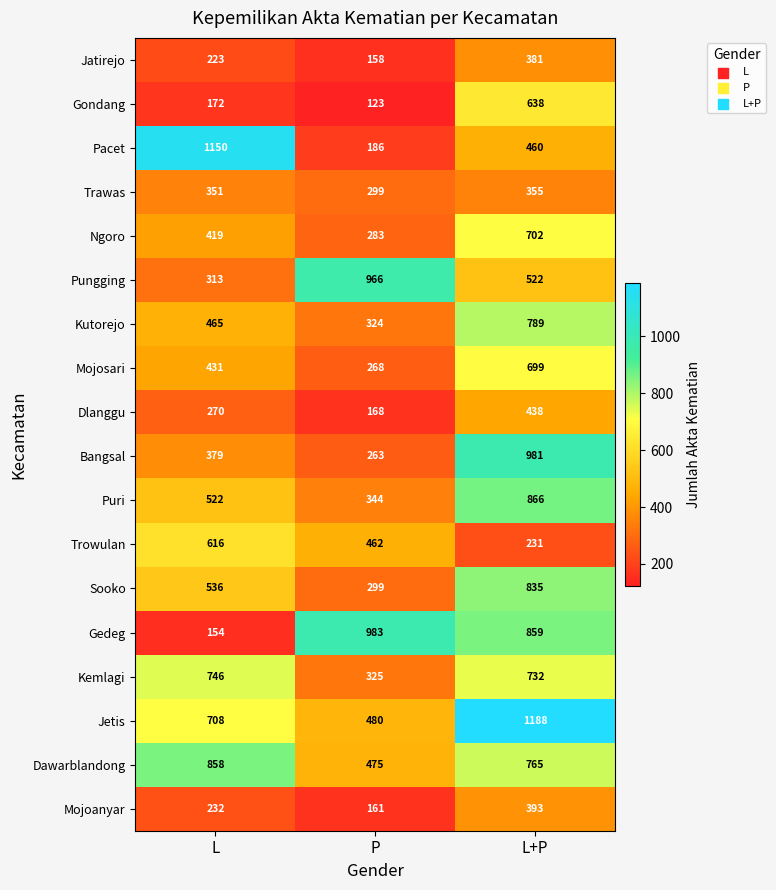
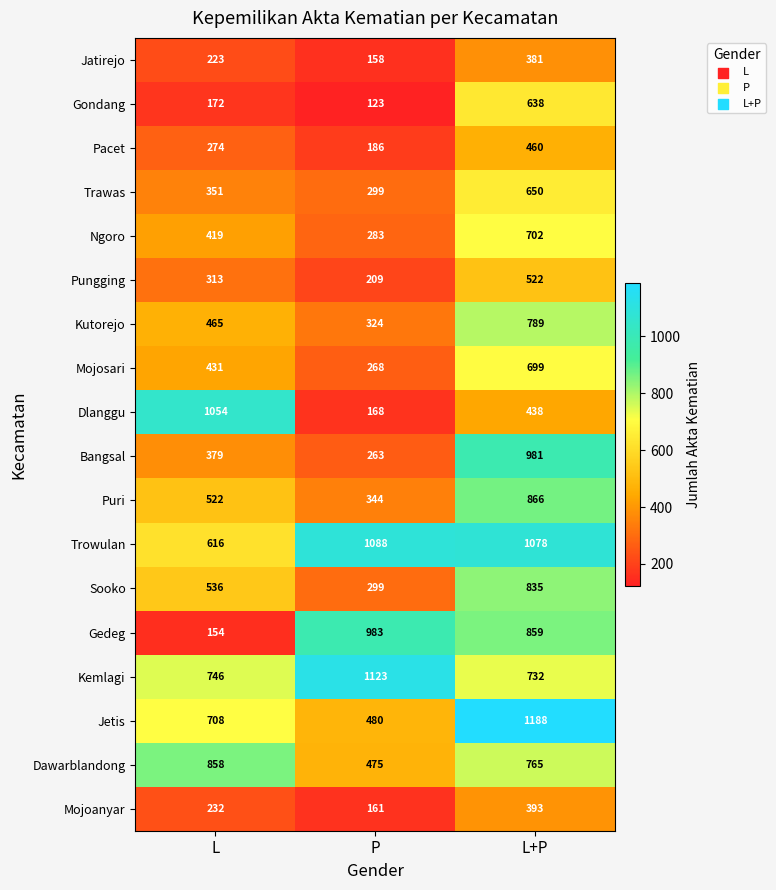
Pacet, L: 1150 -> 274
Trawas, L+P: 355 -> 650
Pungging, P: 966 -> 209
Dlanggu, L: 270 -> 1054
Trowulan, P: 462 -> 1088
Trowulan, L+P: 231 -> 1078
Kemlagi, P: 325 -> 1123
